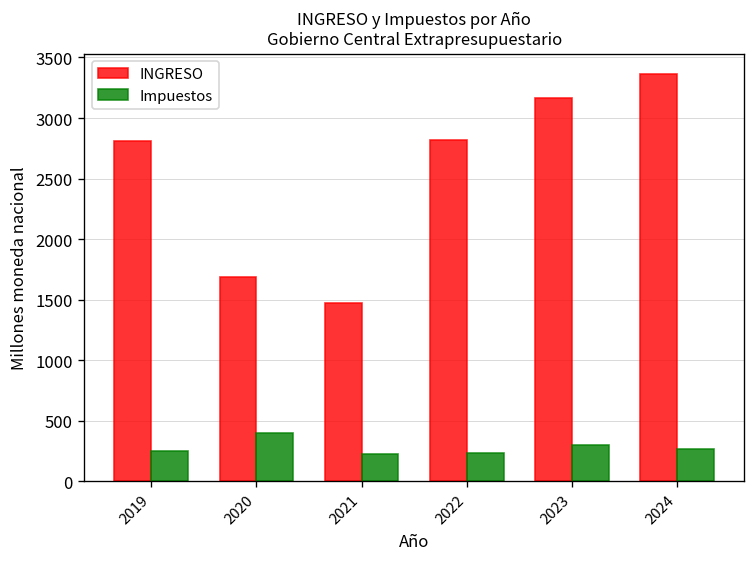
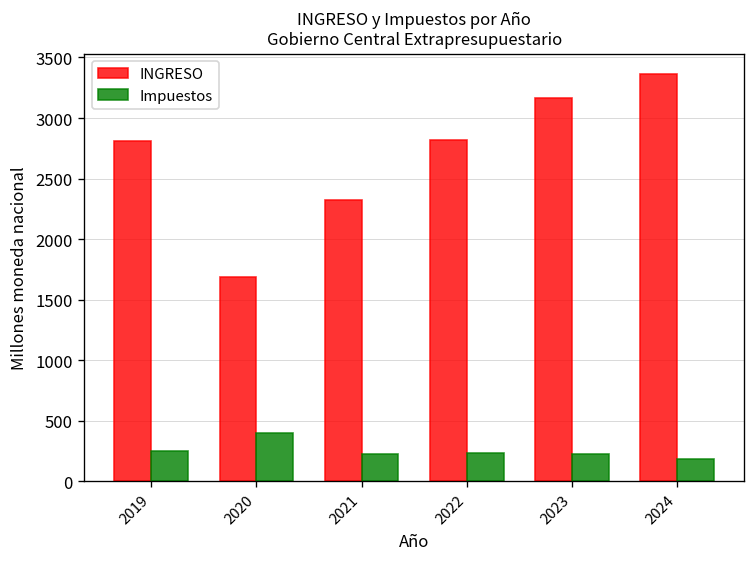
INGRESO, 2021: 1470 -> 2320
Impuestos, 2023: 300 -> 220
Impuestos, 2024: 270 -> 180
